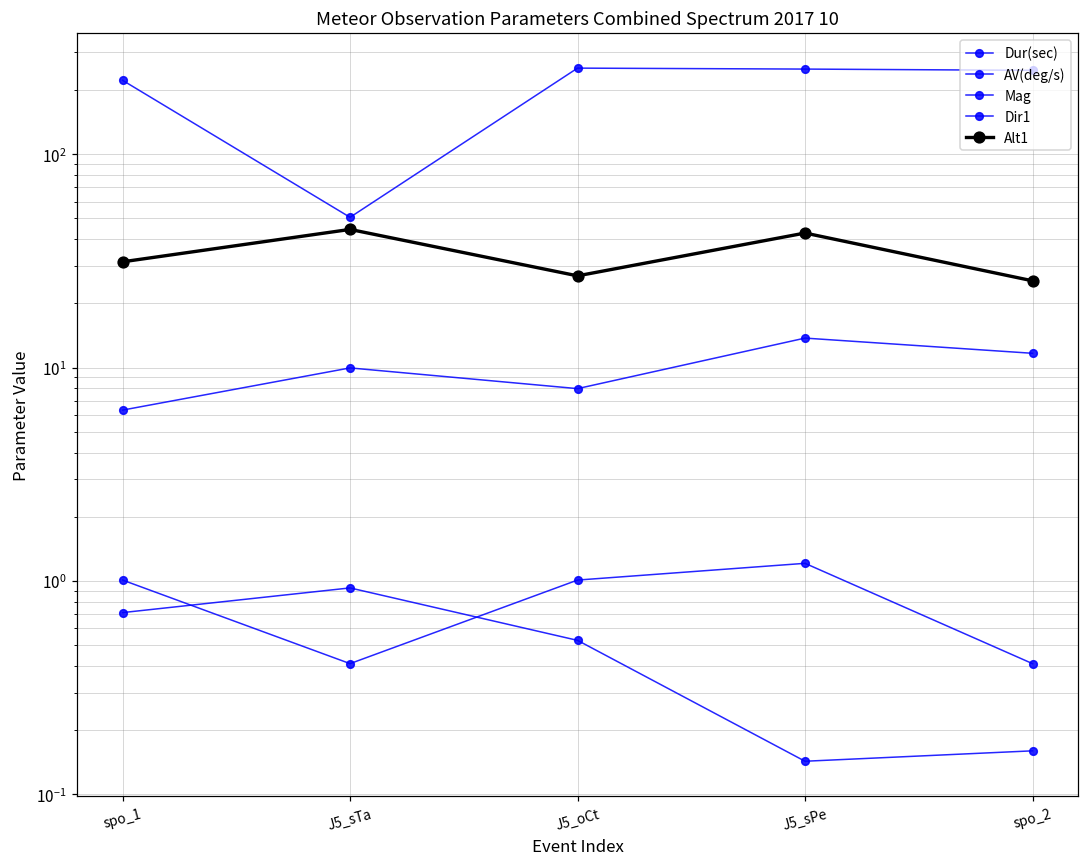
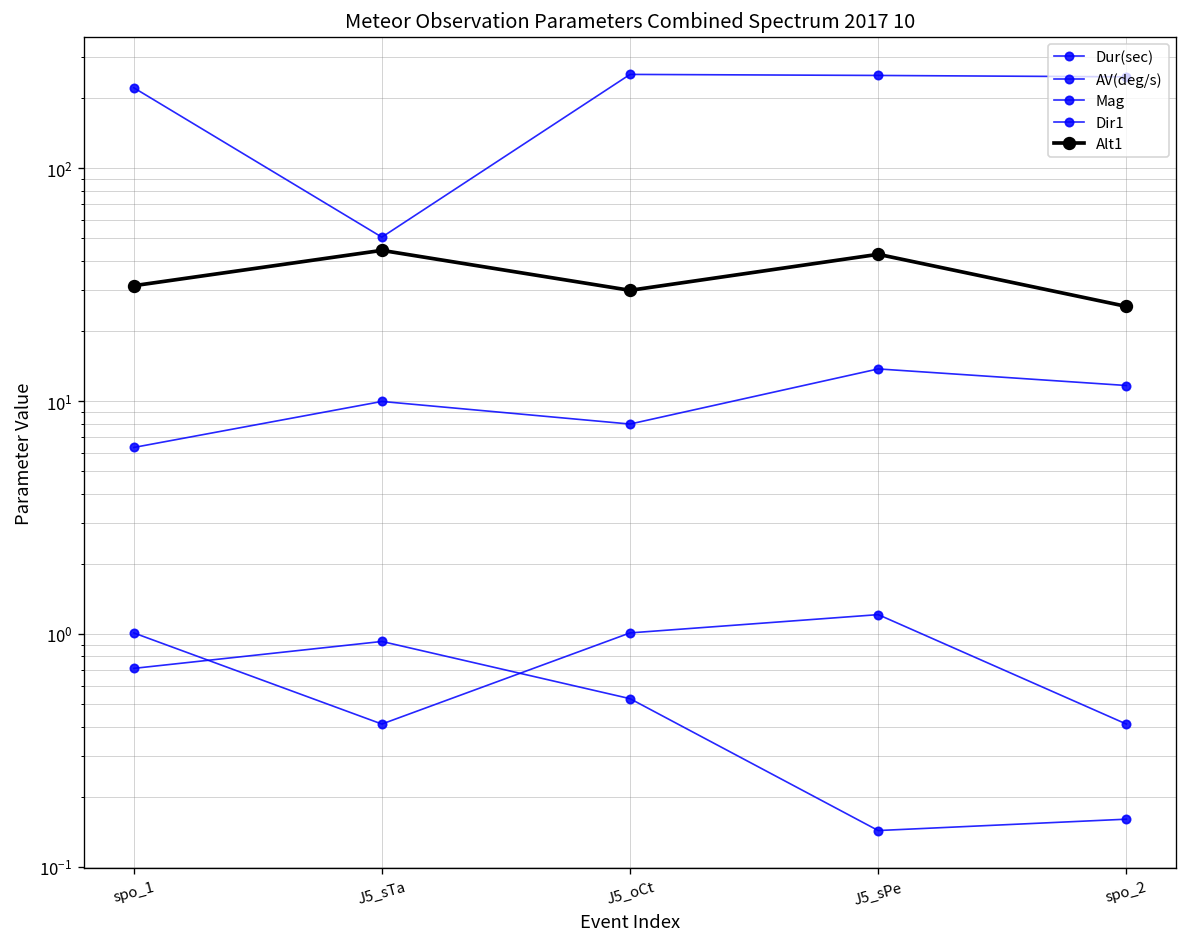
Alt1, J5_oCt: 27 -> 30
